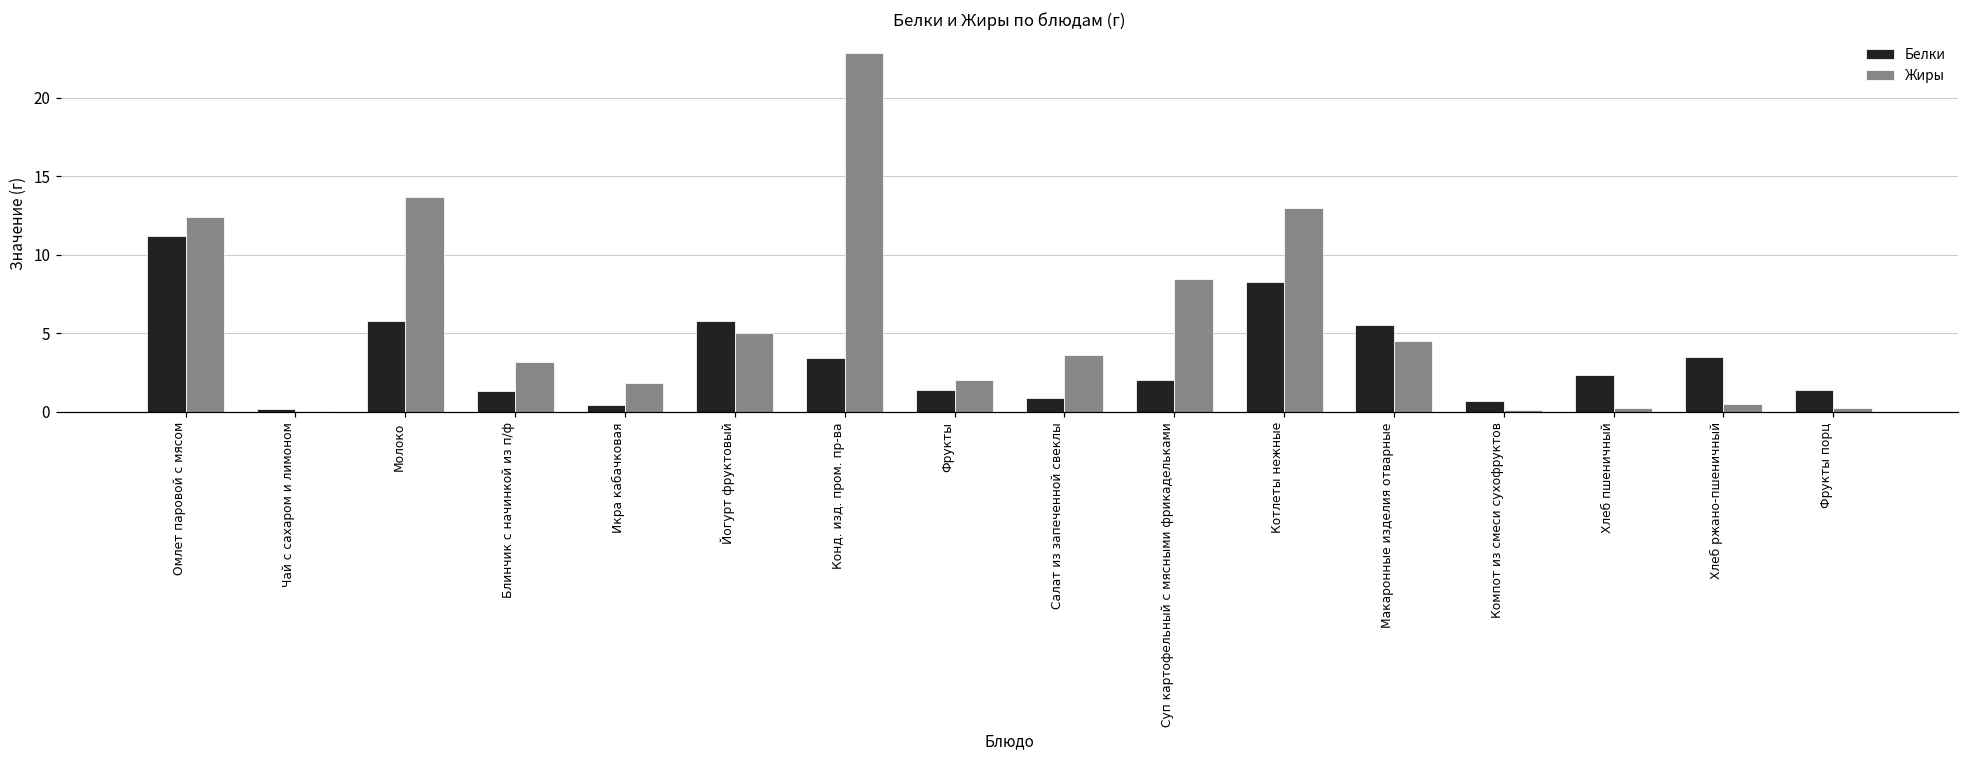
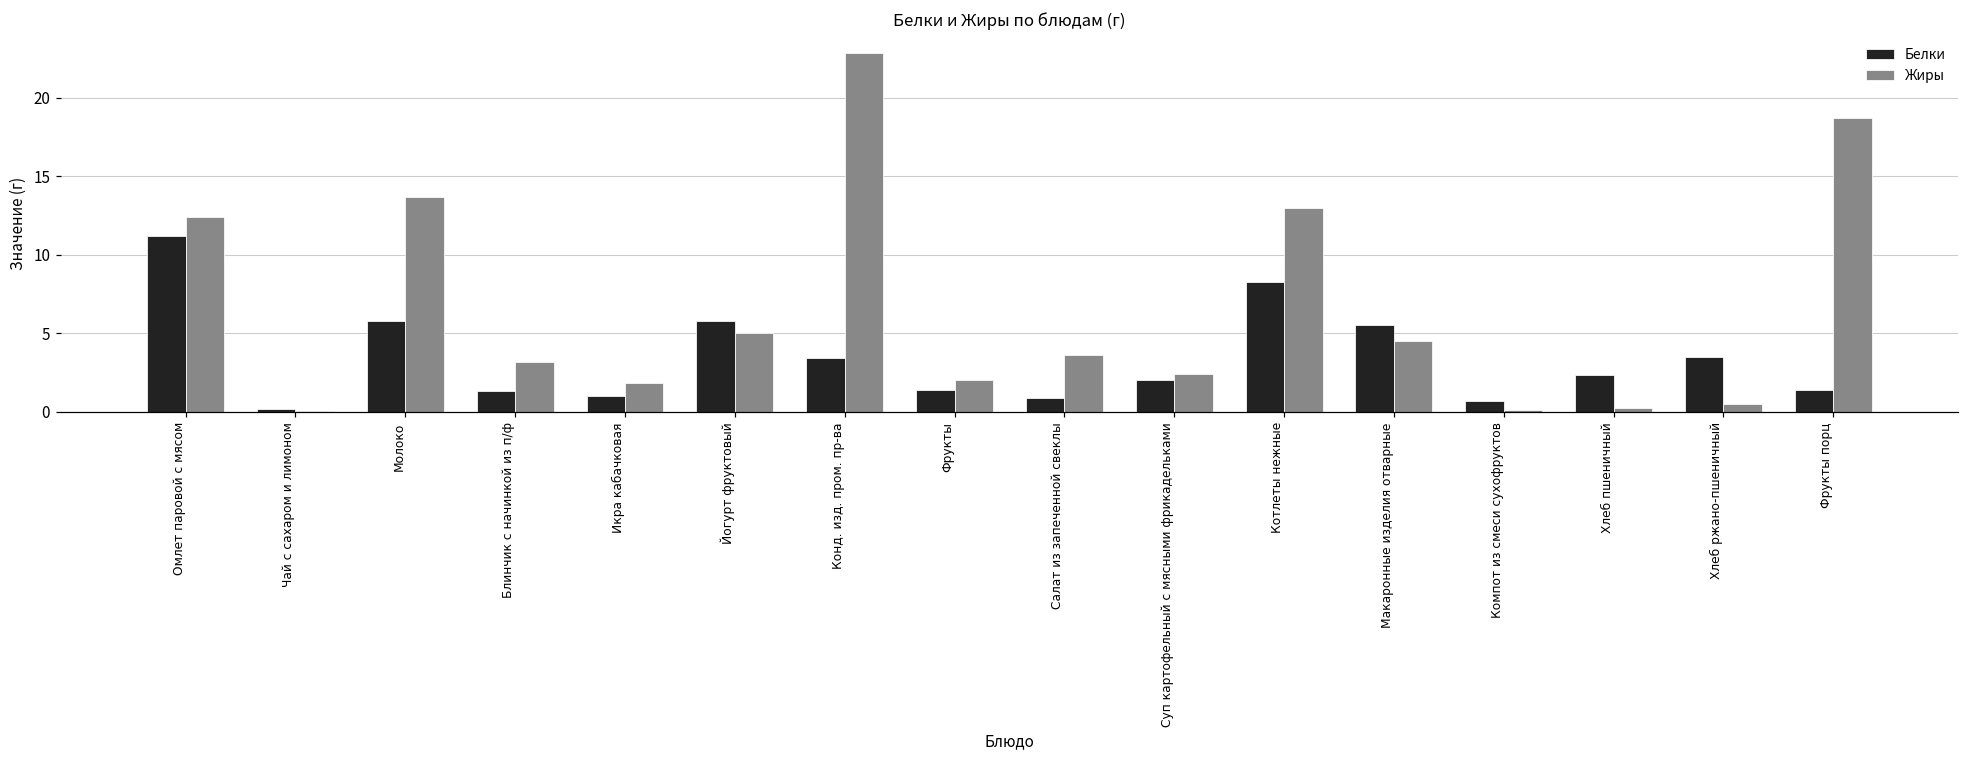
Белки, Икра кабачковая: 0.4 -> 1.0
Жиры, Суп картофельный с мясными фрикадельками: 8.4 -> 2.4
Жиры, Фрукты порц: 0.2 -> 18.7
